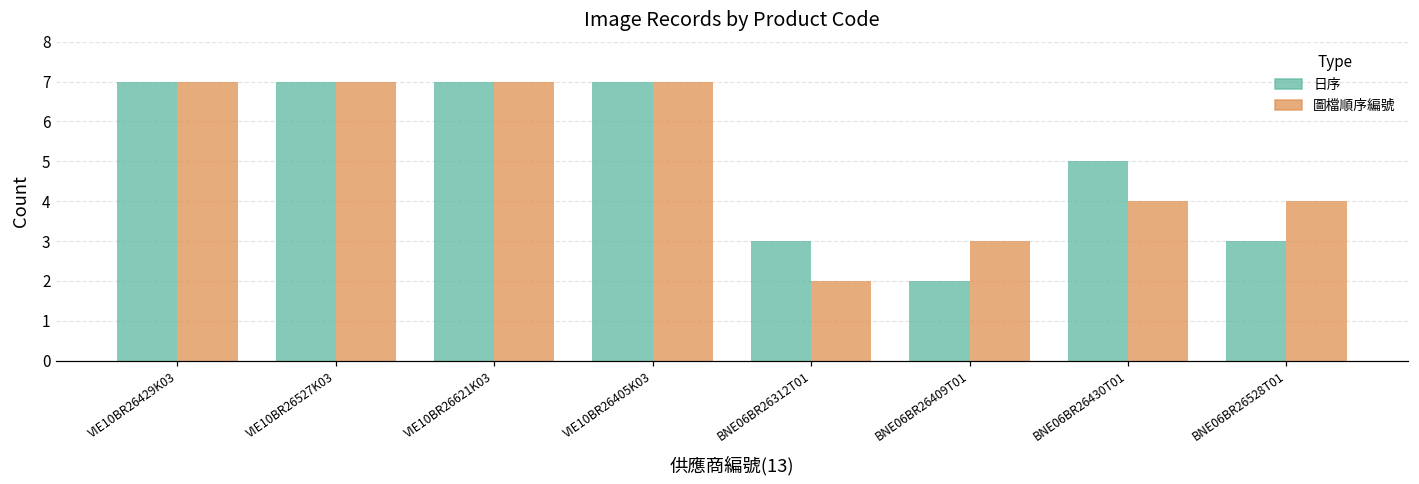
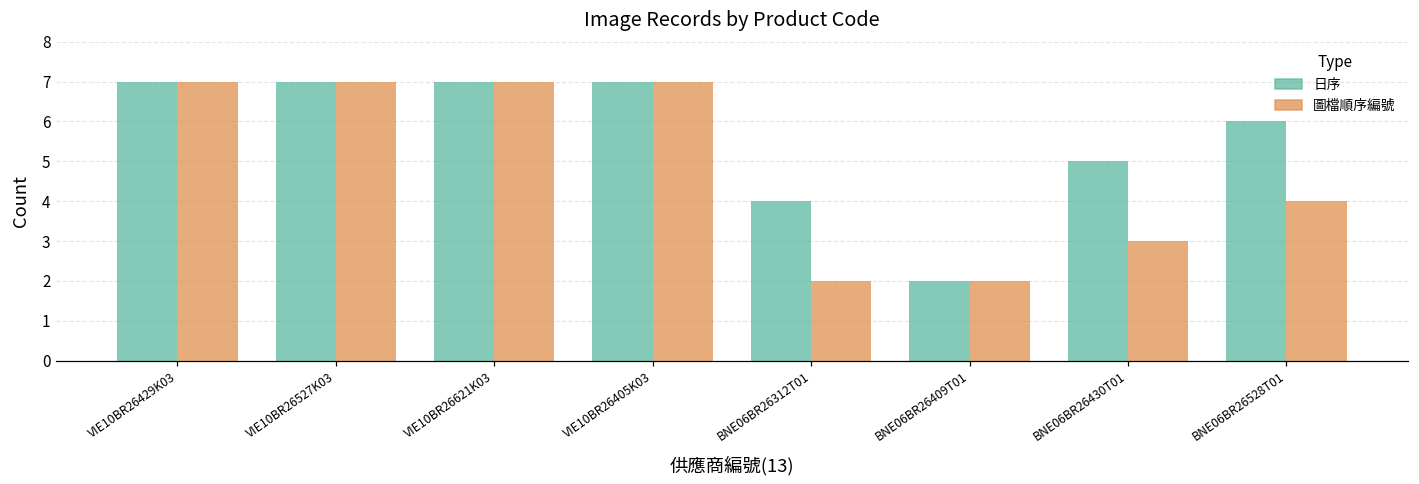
日序, BNE06BR26312T01: 3 -> 4
圖檔順序編號, BNE06BR26409T01: 3 -> 2
圖檔順序編號, BNE06BR26430T01: 4 -> 3
日序, BNE06BR26528T01: 3 -> 6
